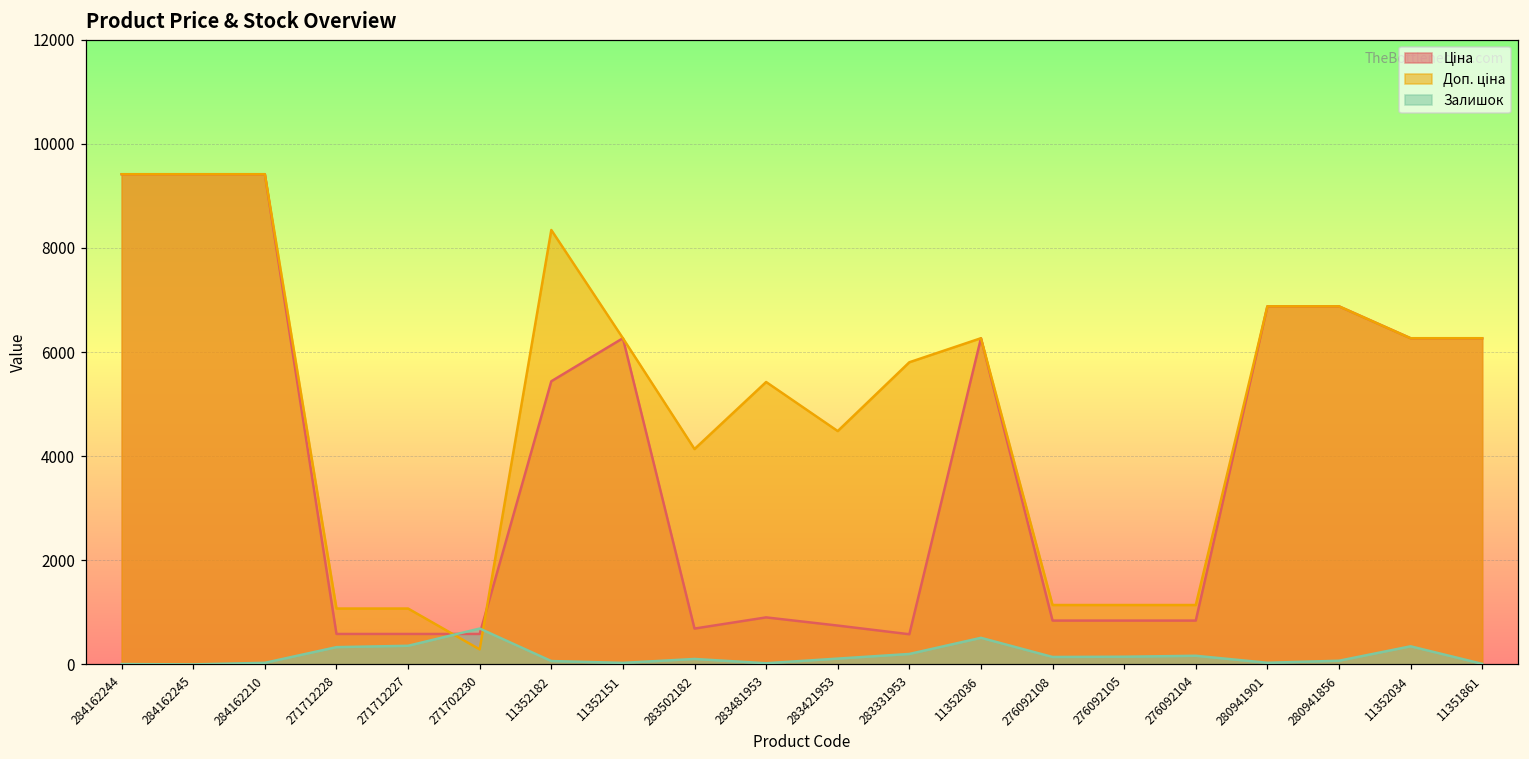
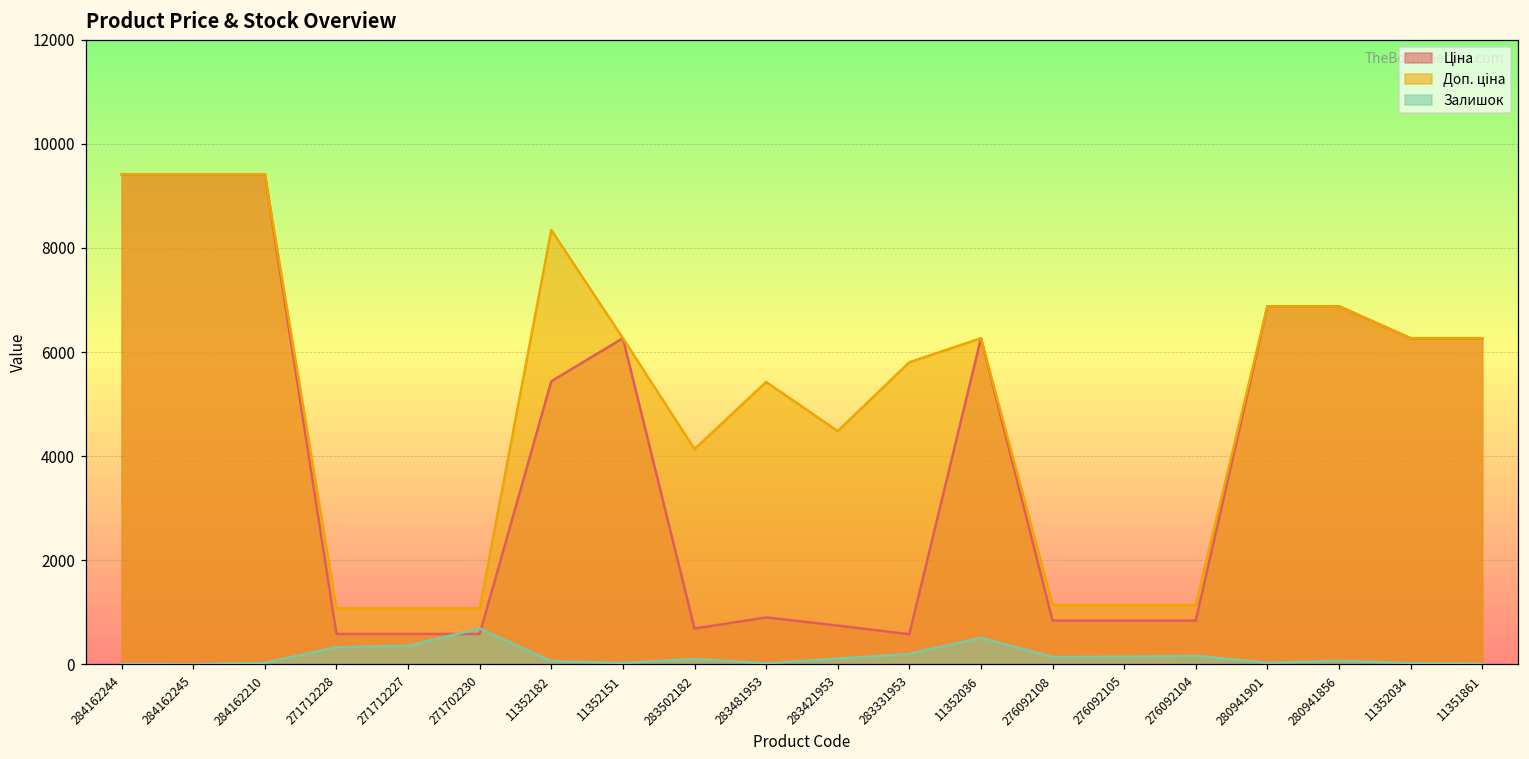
Доп. ціна, 271702230: 300 -> 1100
Залишок, 11352034: 300 -> 0
